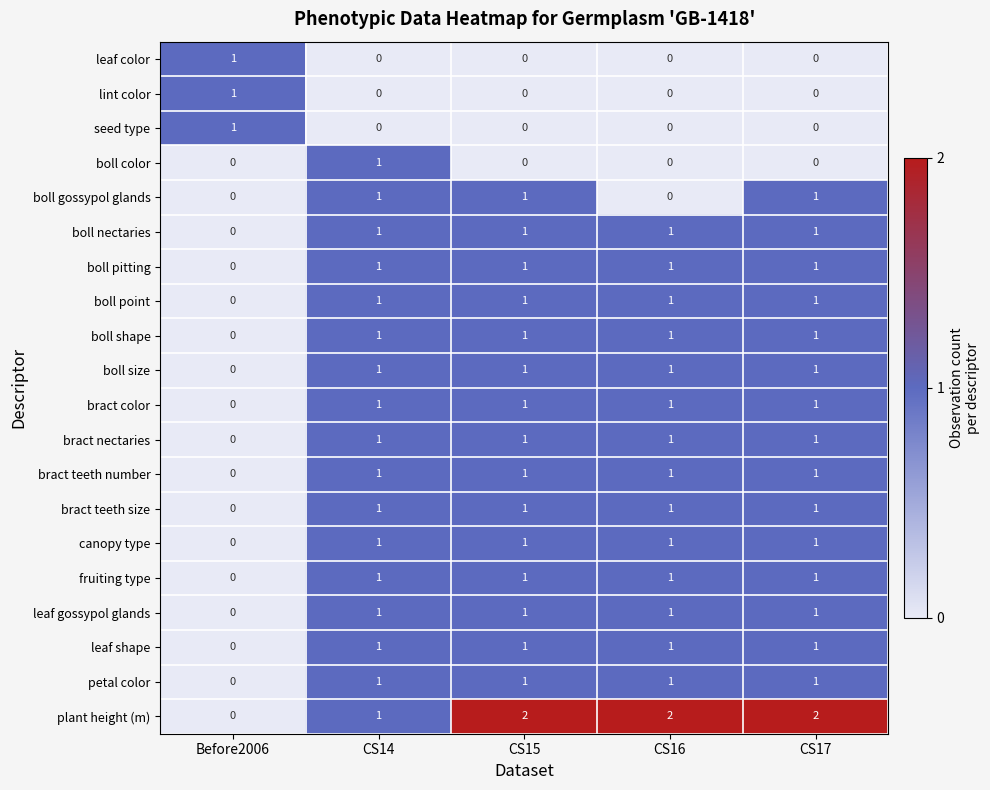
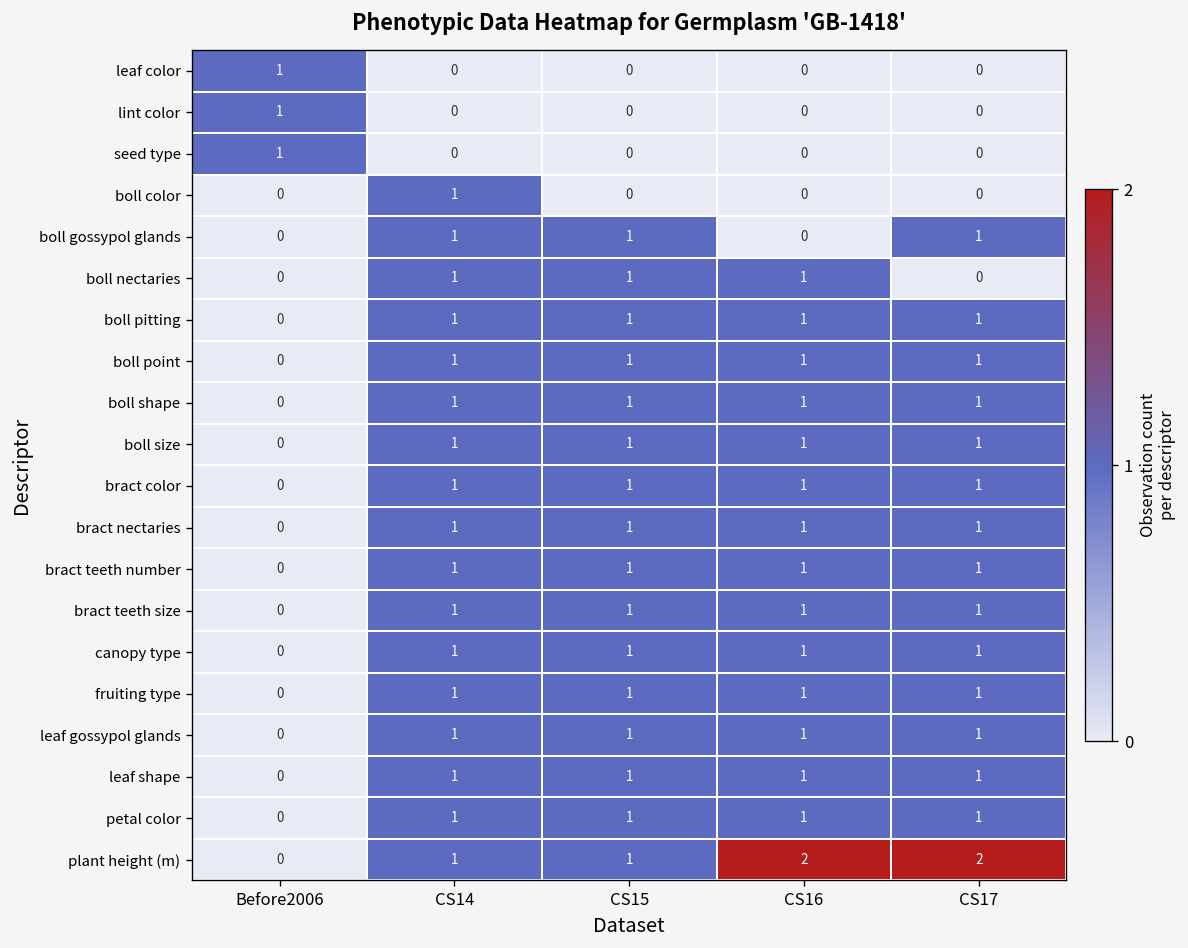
boll nectaries, CS17: 1 -> 0
plant height (m), CS15: 2 -> 1
